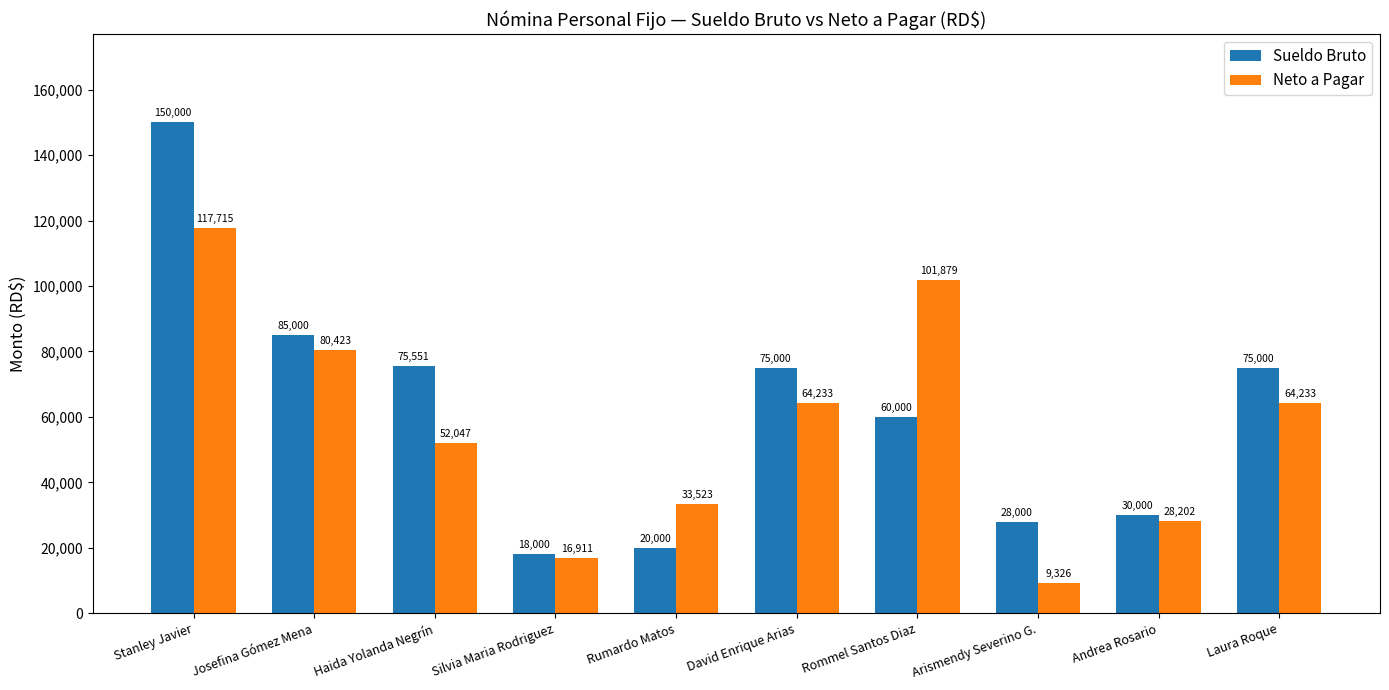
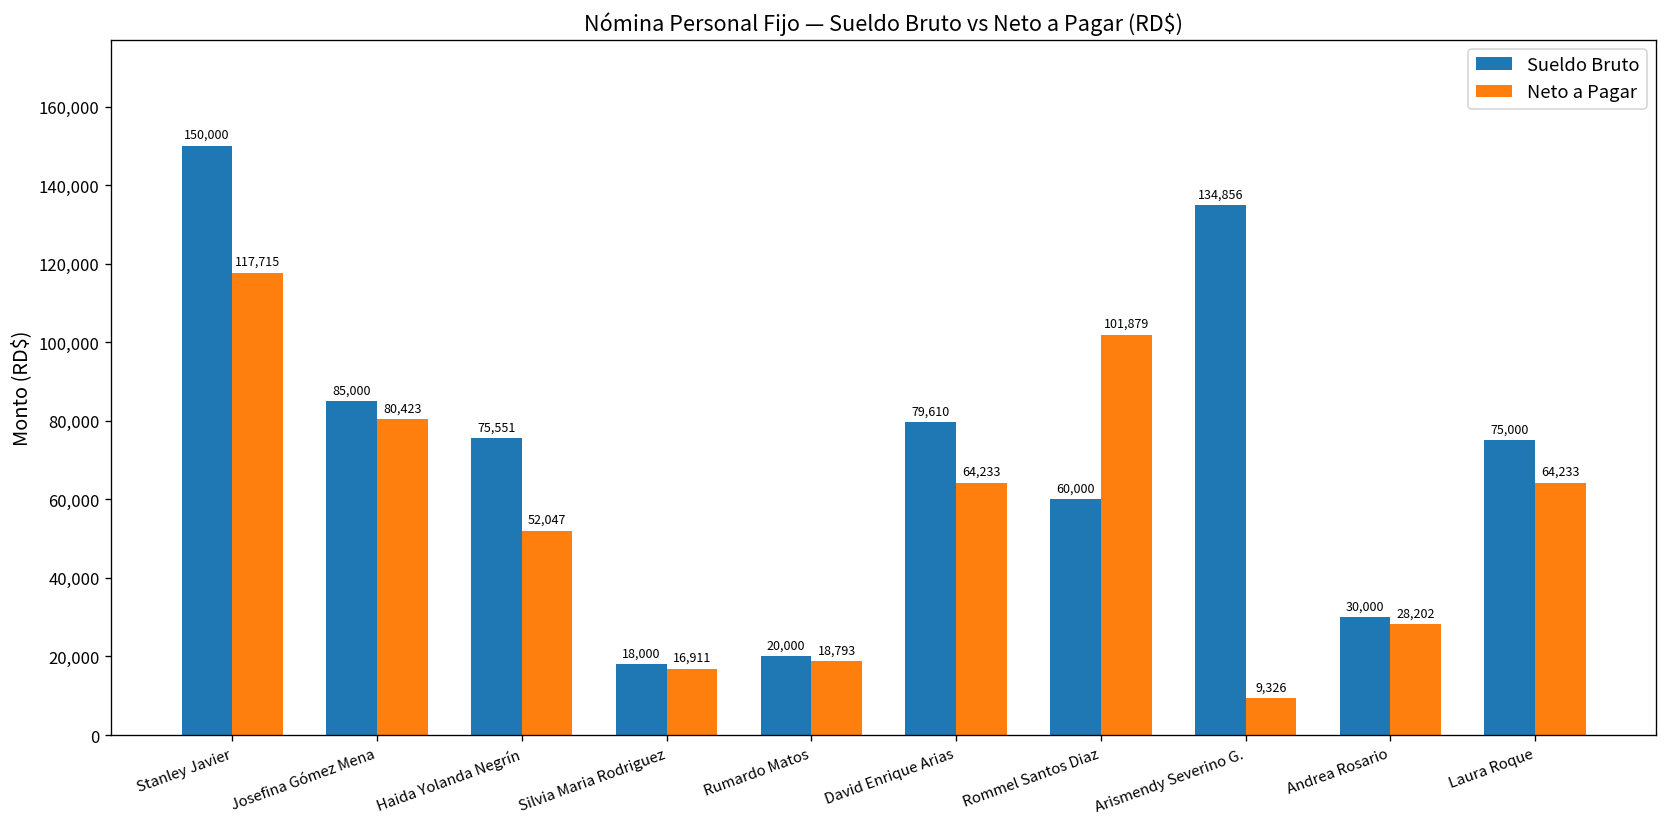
Neto a Pagar, Rumardo Matos: 33,523 -> 18,793
Sueldo Bruto, David Enrique Arias: 75,000 -> 79,610
Sueldo Bruto, Arismendy Severino G.: 28,000 -> 134,856
